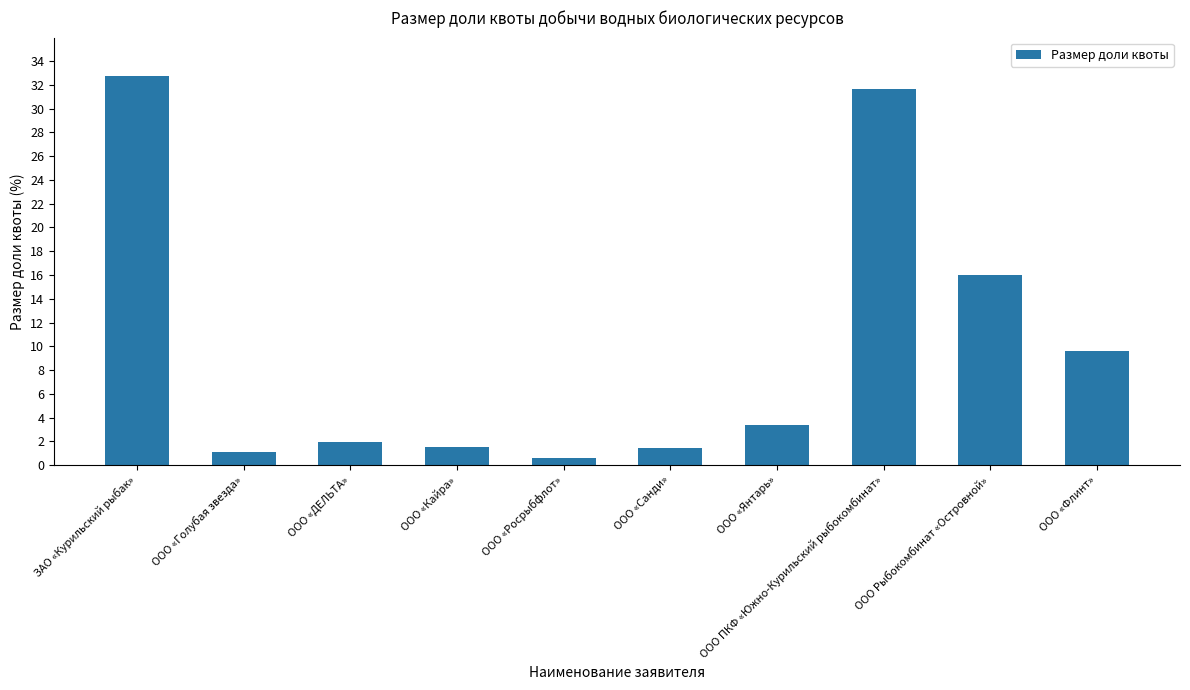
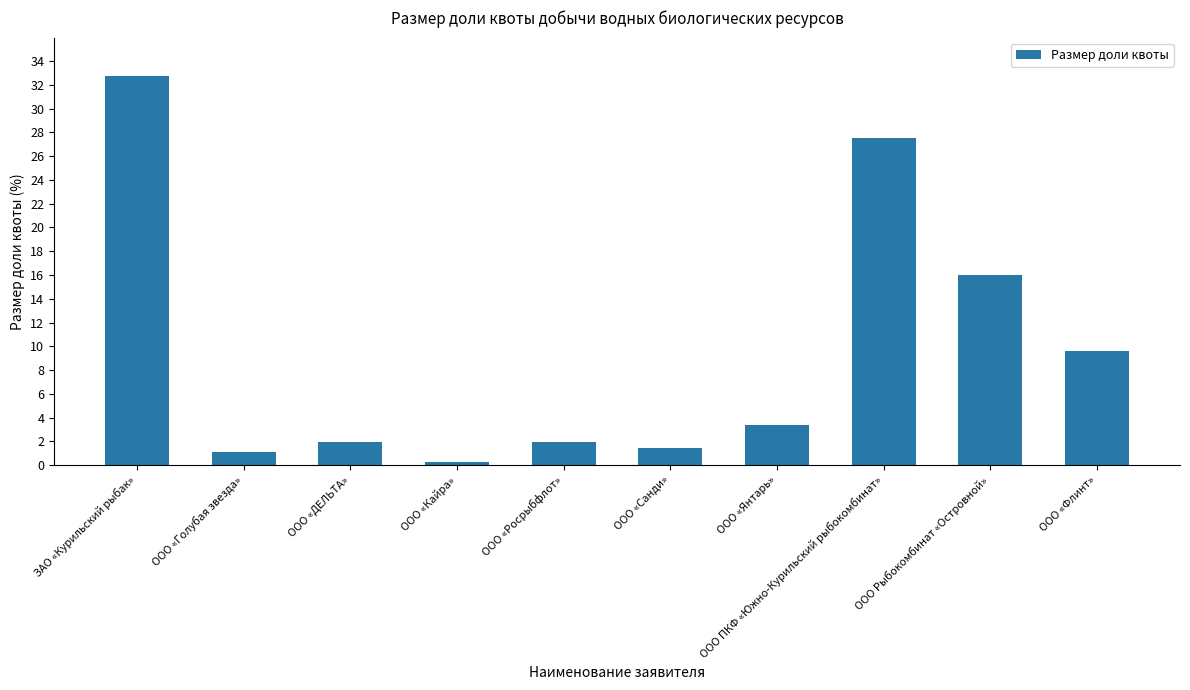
ООО «Кайра»: 1.6 -> 0.3
ООО «Росрыбфлот»: 0.6 -> 1.9
ООО ПКФ «Южно-Курильский рыбокомбинат»: 31.7 -> 27.6
